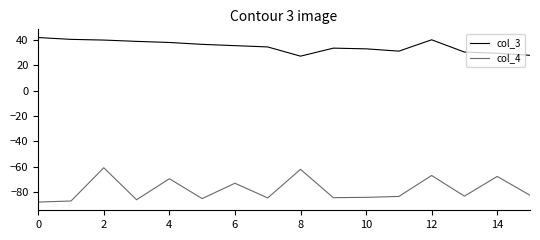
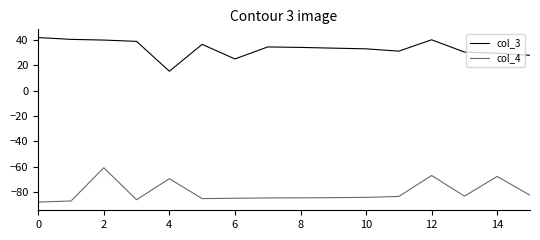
col_3, 4: 38 -> 15
col_3, 6: 36 -> 25
col_4, 6: -73 -> -85
col_3, 8: 27 -> 34
col_4, 8: -62 -> -85
